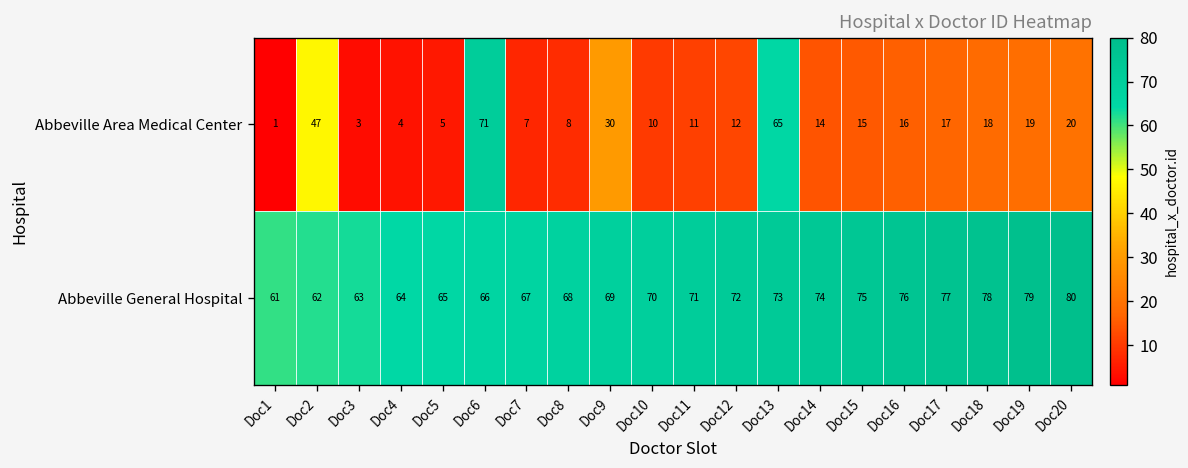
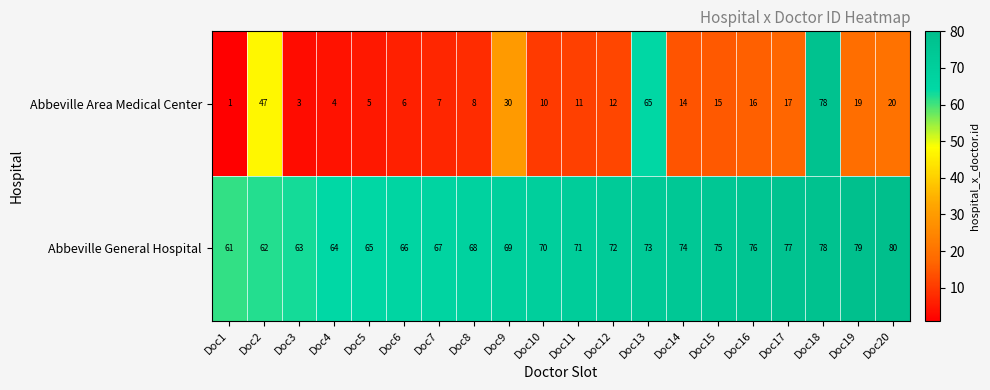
Abbeville Area Medical Center, Doc6: 71 -> 6
Abbeville Area Medical Center, Doc18: 18 -> 78
